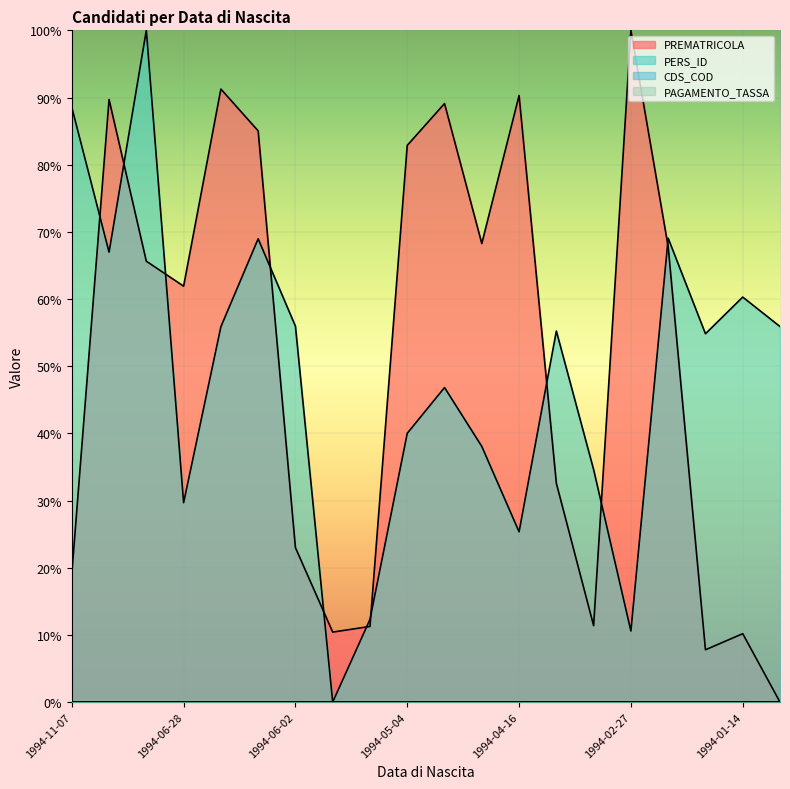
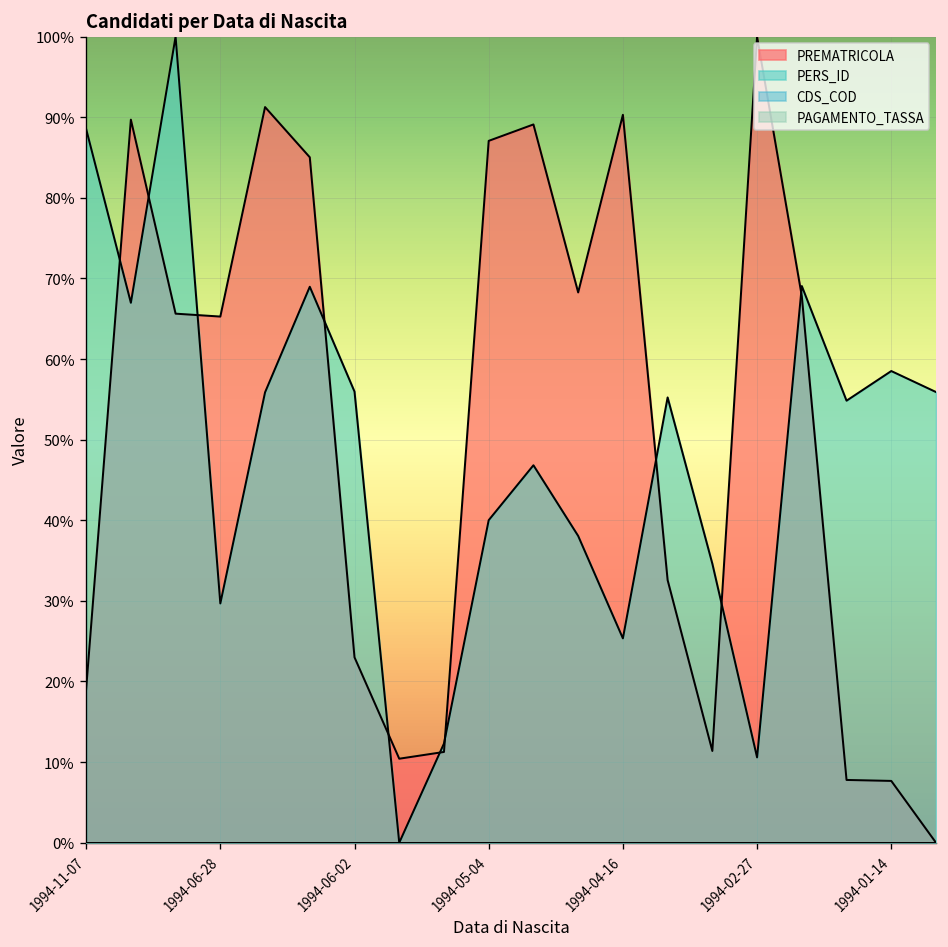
PREMATRICOLA, 1994-06-28: 62% -> 65%
PREMATRICOLA, 1994-05-04: 83% -> 87%
PREMATRICOLA, 1994-01-14: 10% -> 8%
PERS_ID, 1994-01-14: 60% -> 59%
